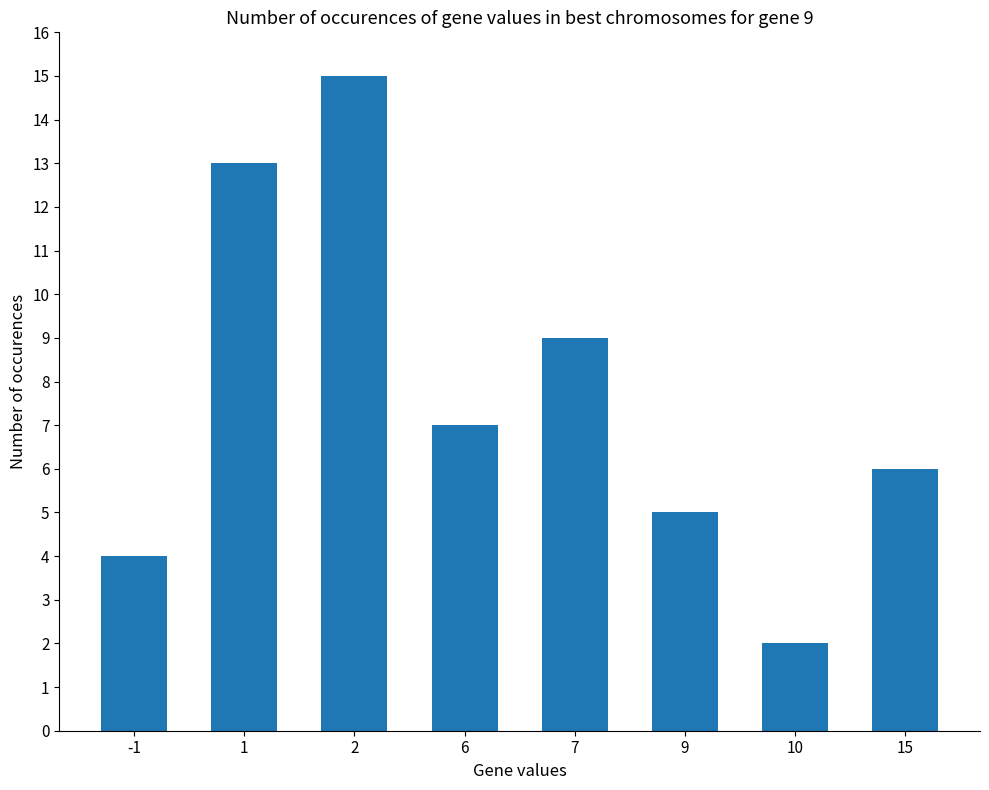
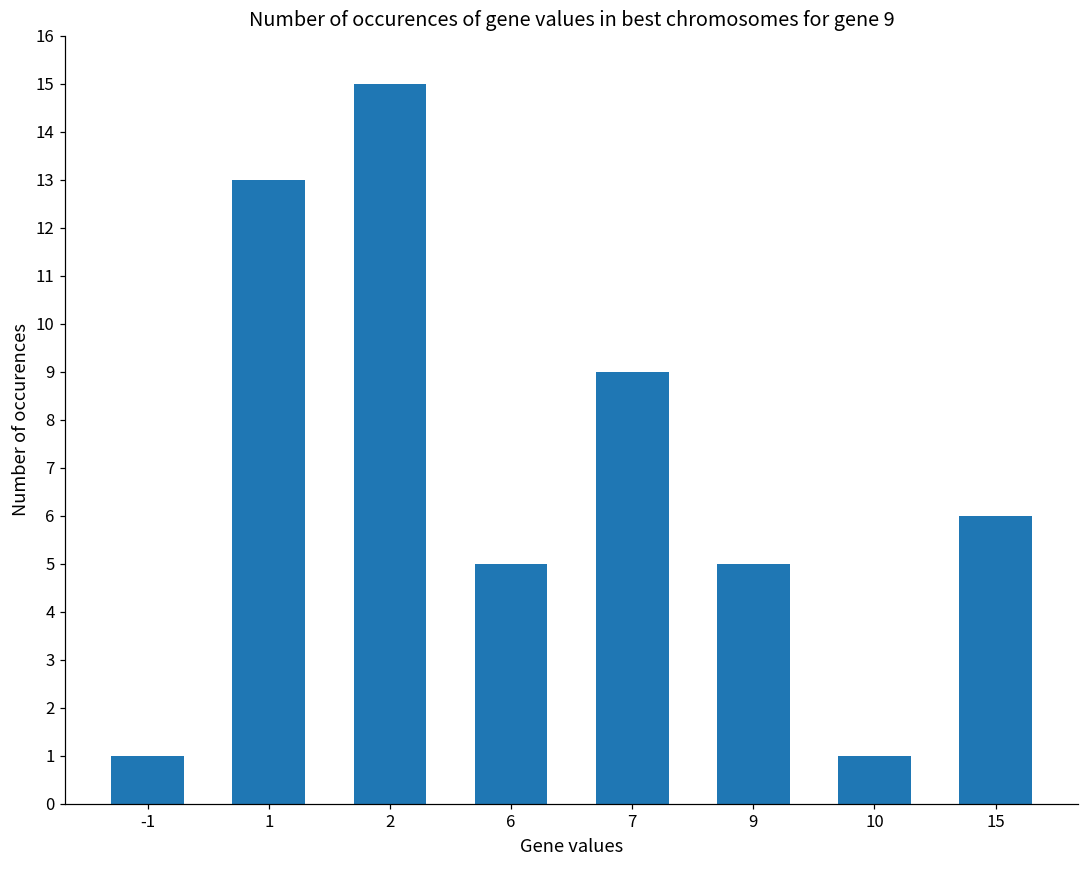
-1: 4 -> 1
6: 7 -> 5
10: 2 -> 1
